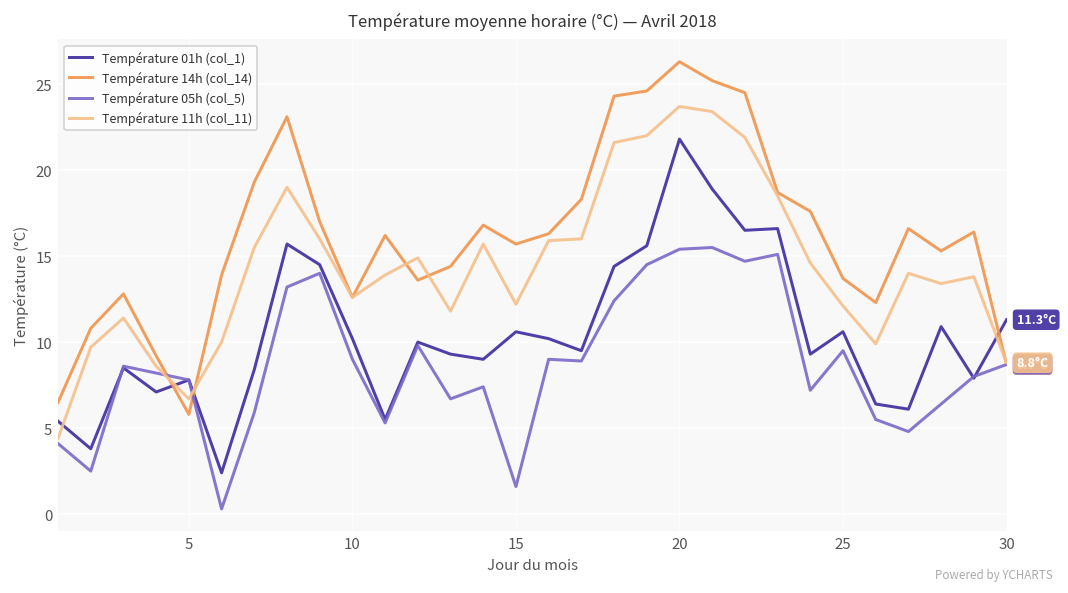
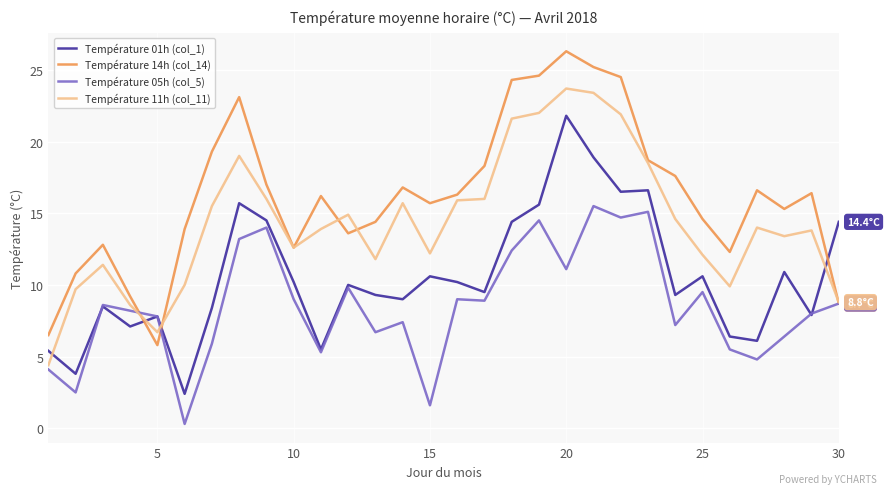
Température 05h (col_5), 20: 15.4 -> 11.1
Température 14h (col_14), 25: 13.7 -> 14.6
Température 01h (col_1), 30: 11.3°C -> 14.4°C
